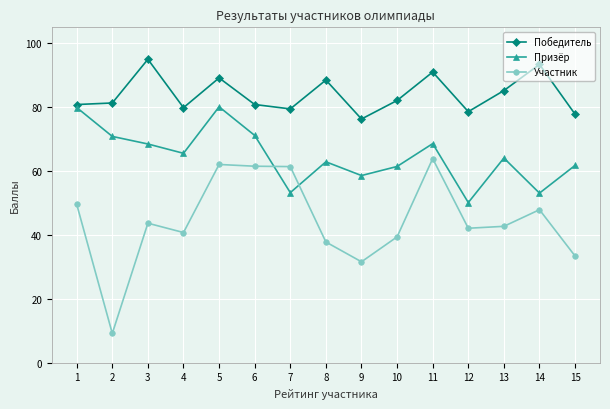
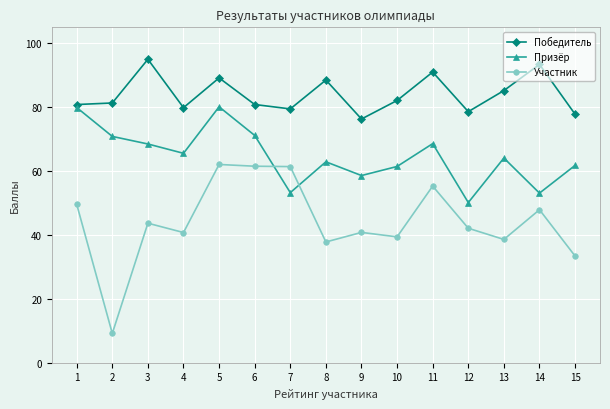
Участник, 9: 32 -> 41
Участник, 11: 64 -> 55
Участник, 13: 43 -> 39
